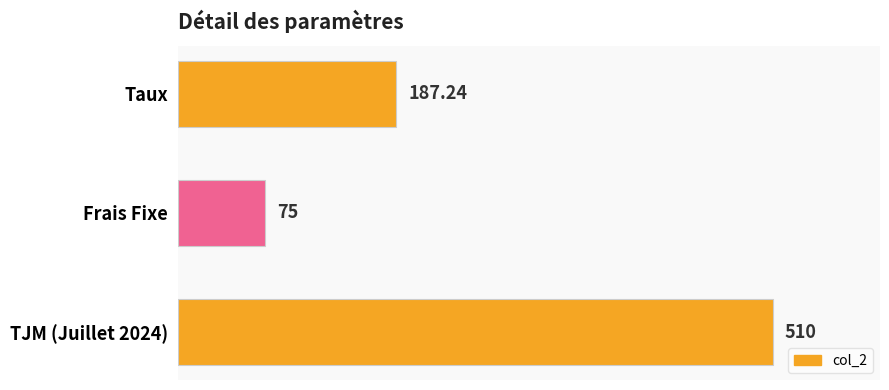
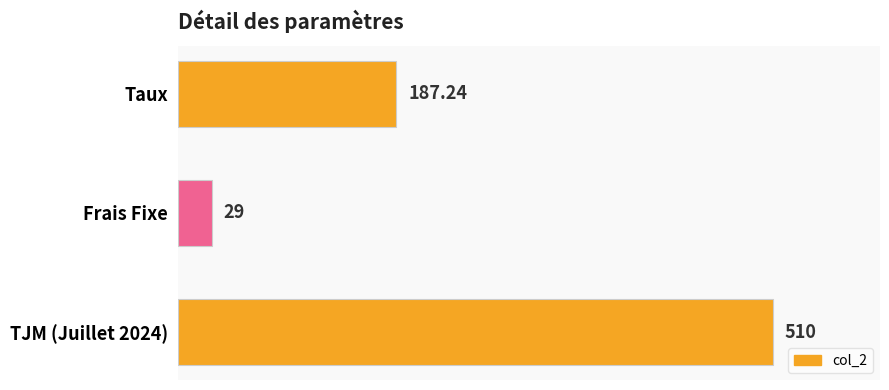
Frais Fixe: 75 -> 29
